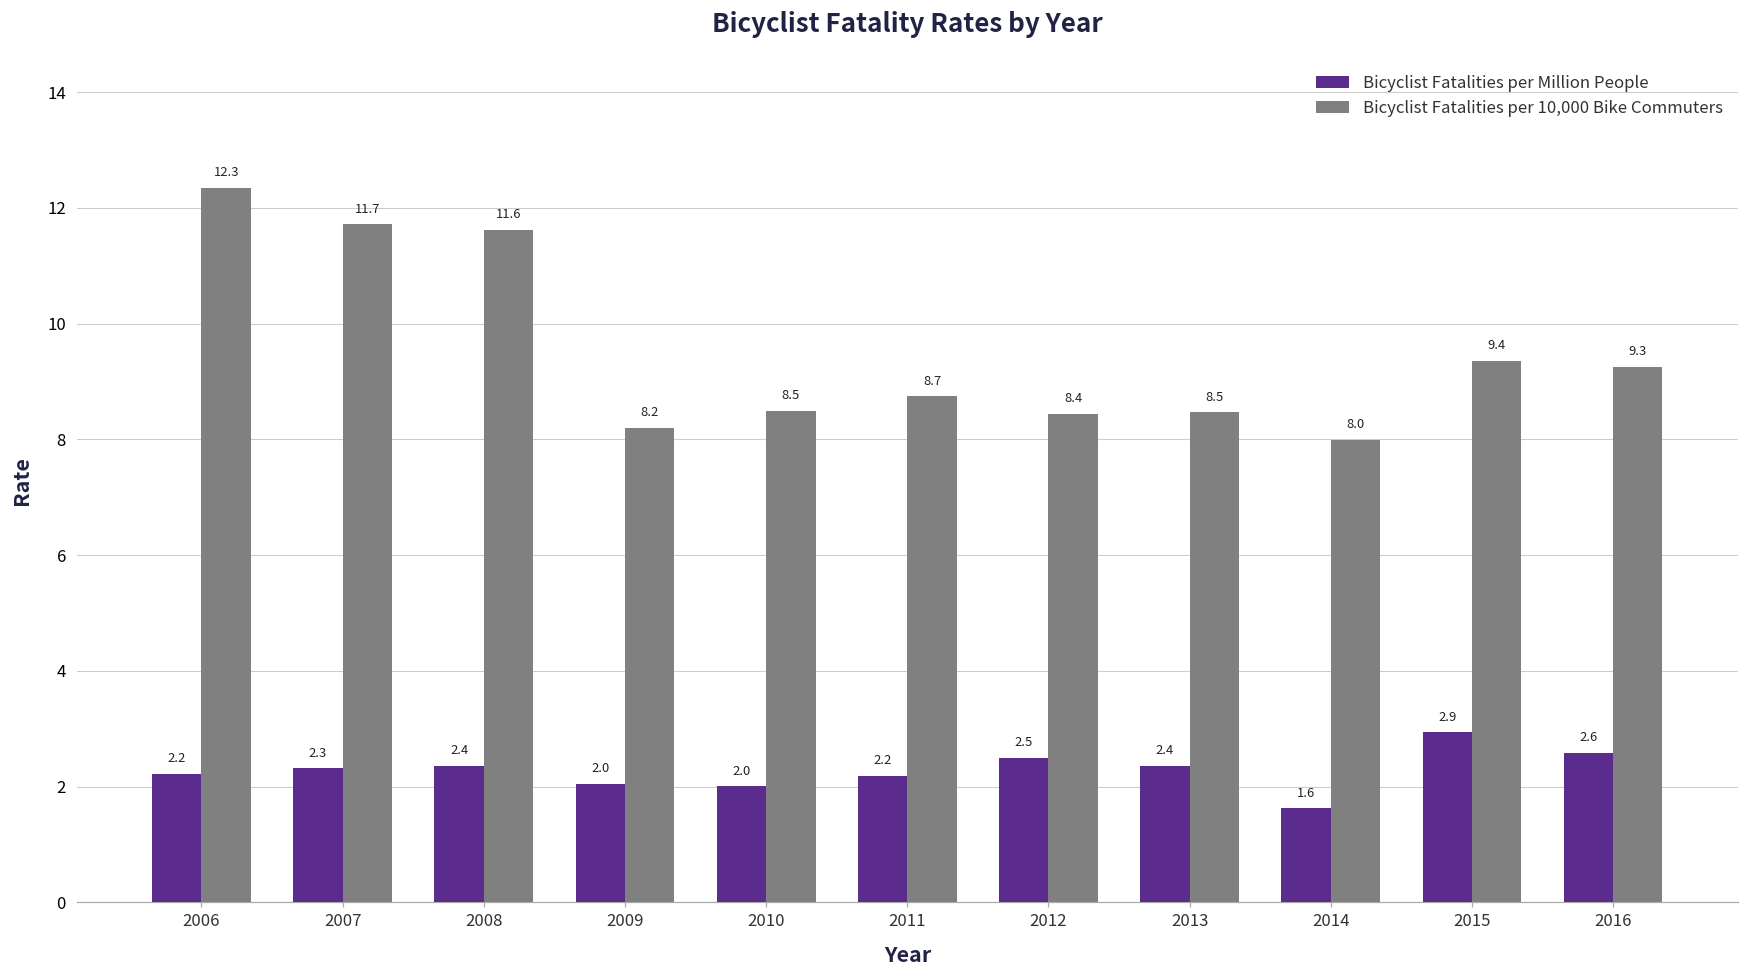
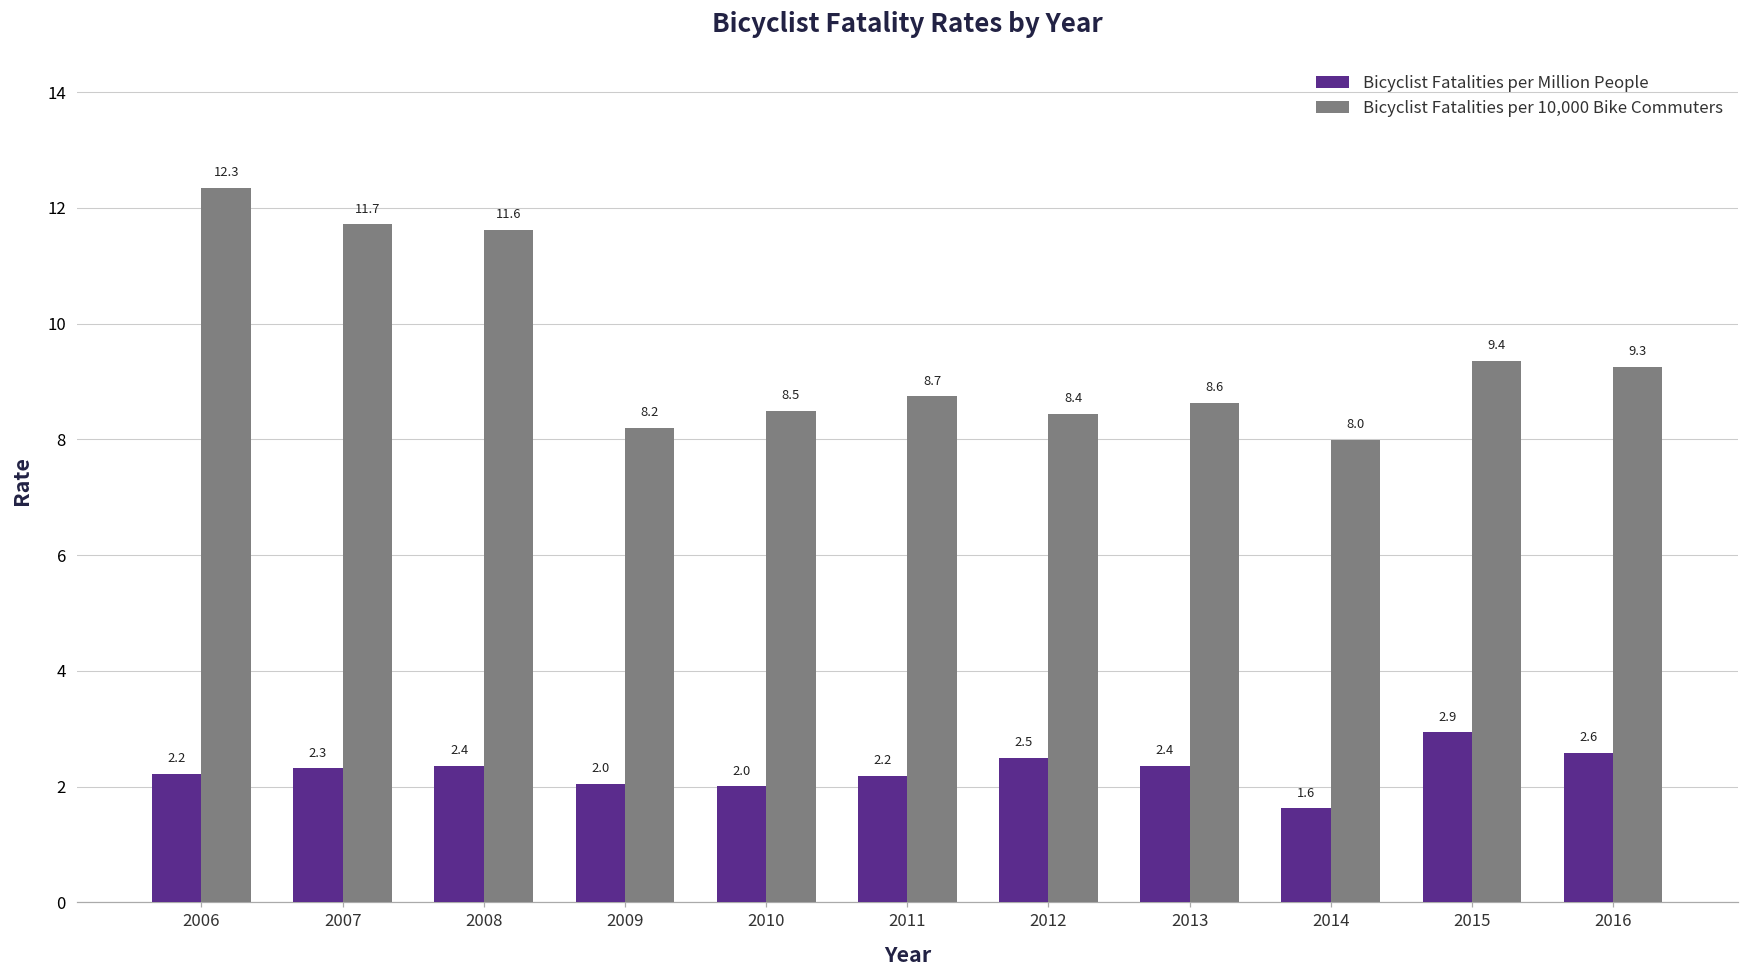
Bicyclist Fatalities per 10,000 Bike Commuters, 2013: 8.5 -> 8.6
